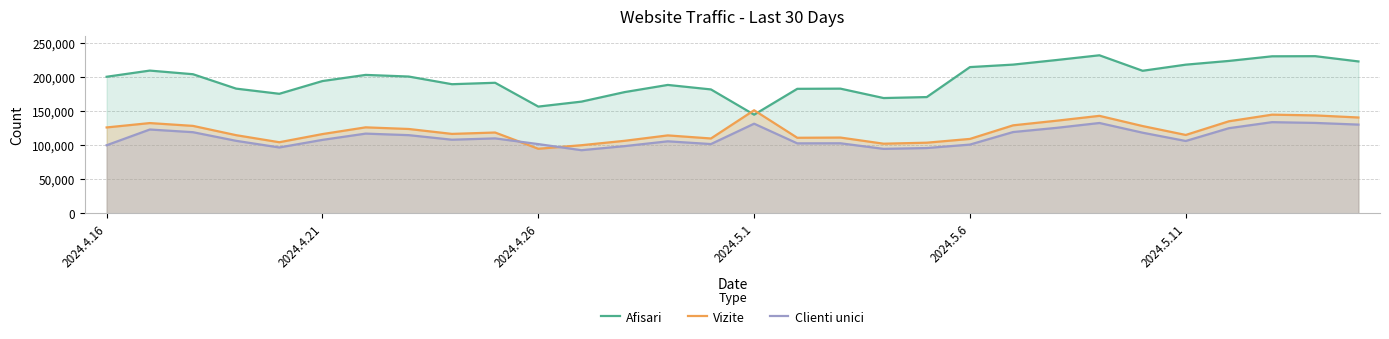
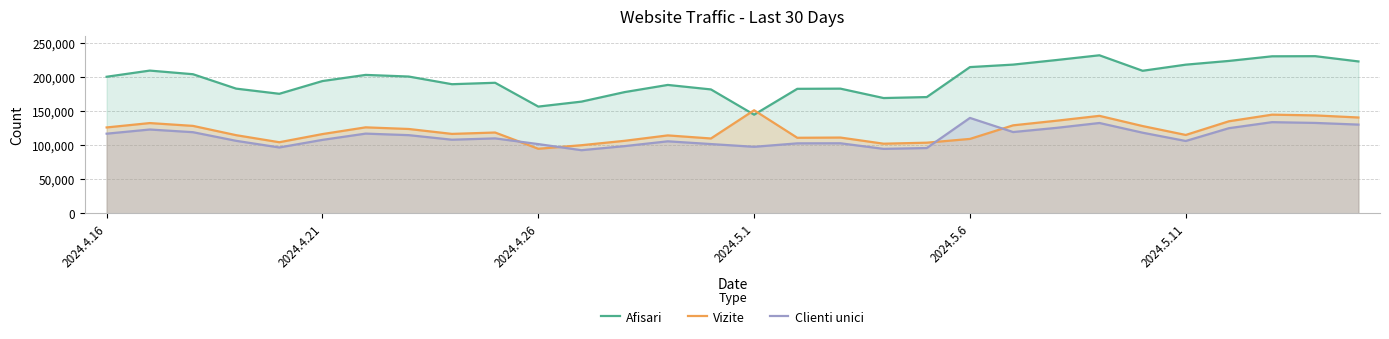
Clienti unici, 2024.4.16: 100,000 -> 120,000
Clienti unici, 2024.5.1: 130,000 -> 100,000
Clienti unici, 2024.5.6: 100,000 -> 140,000
